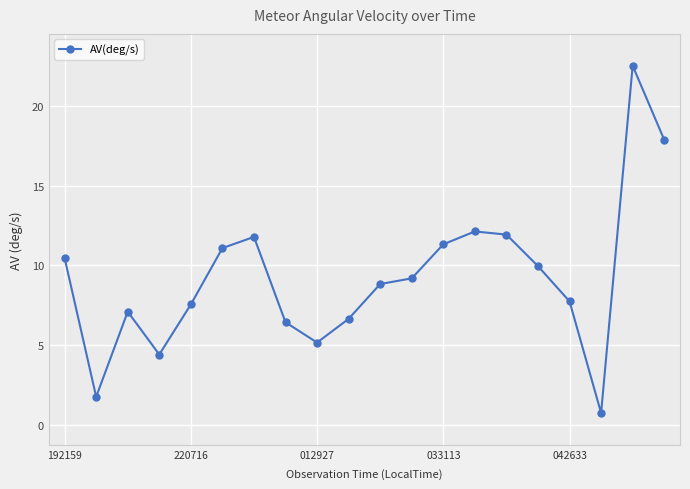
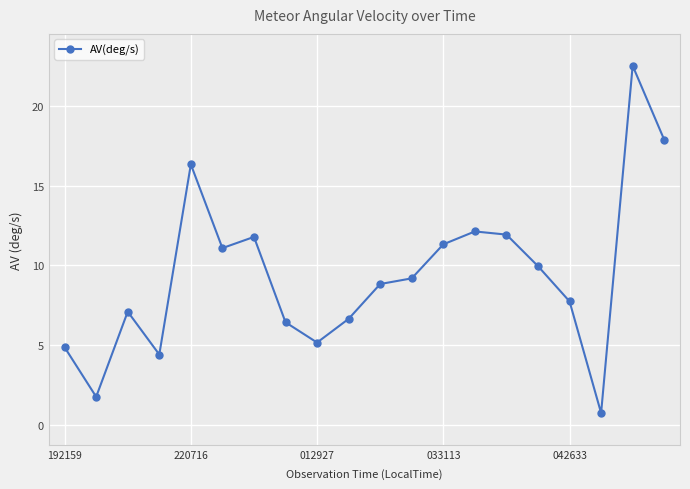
192159: 10.5 -> 4.9
220716: 7.5 -> 16.3
